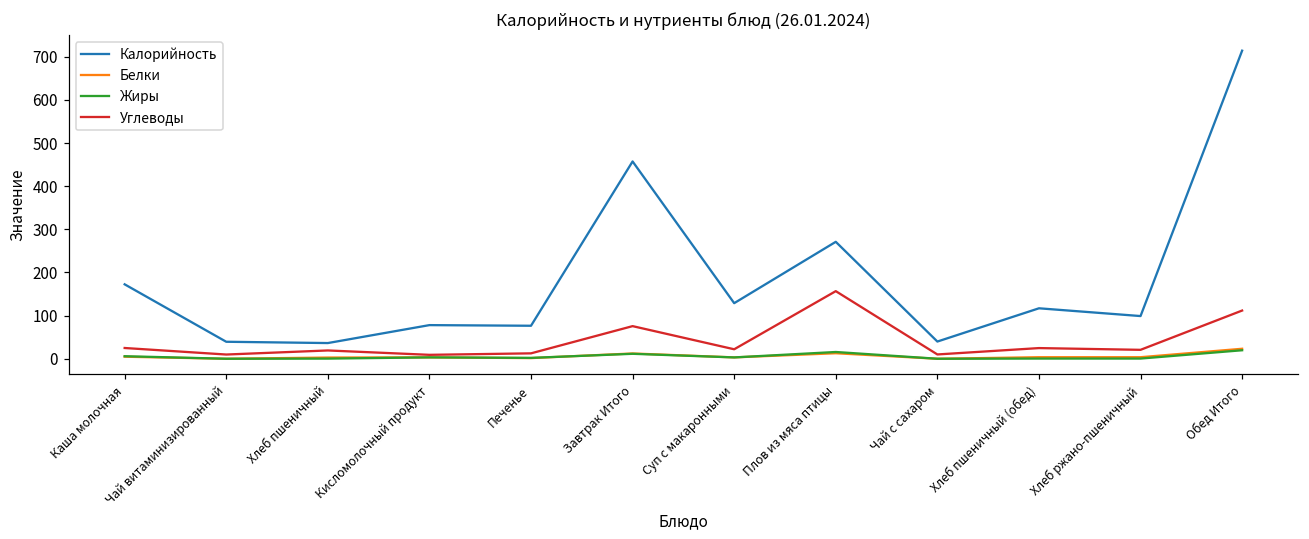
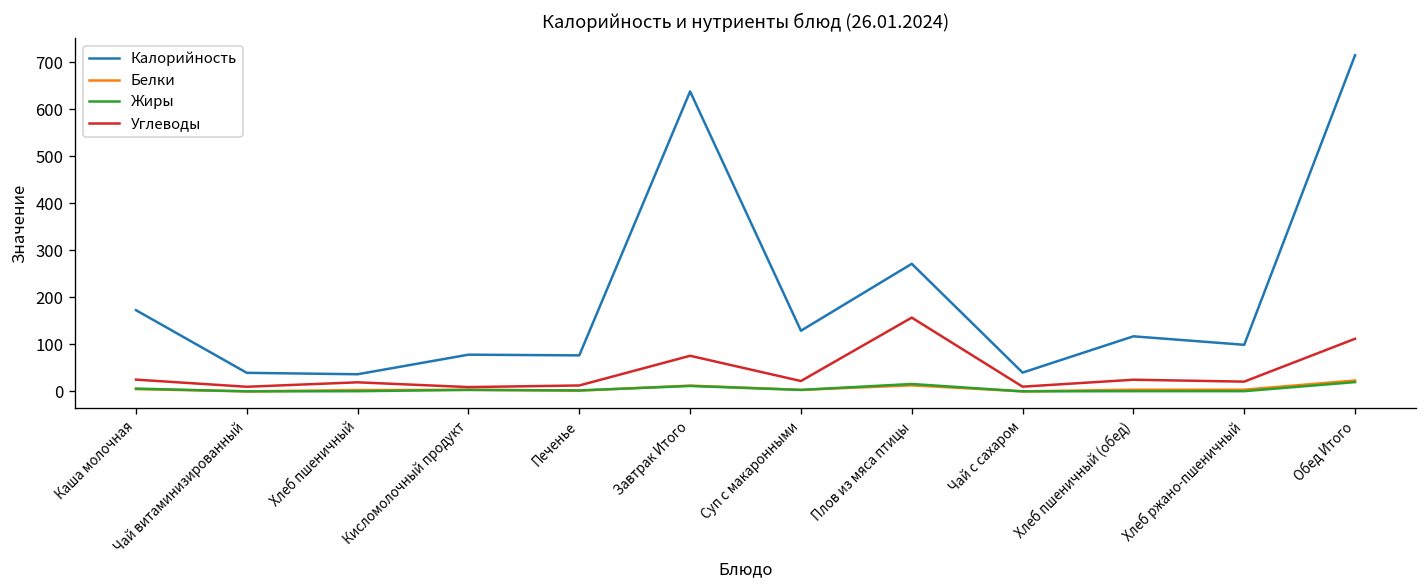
Калорийность, Завтрак Итого: 460 -> 640
